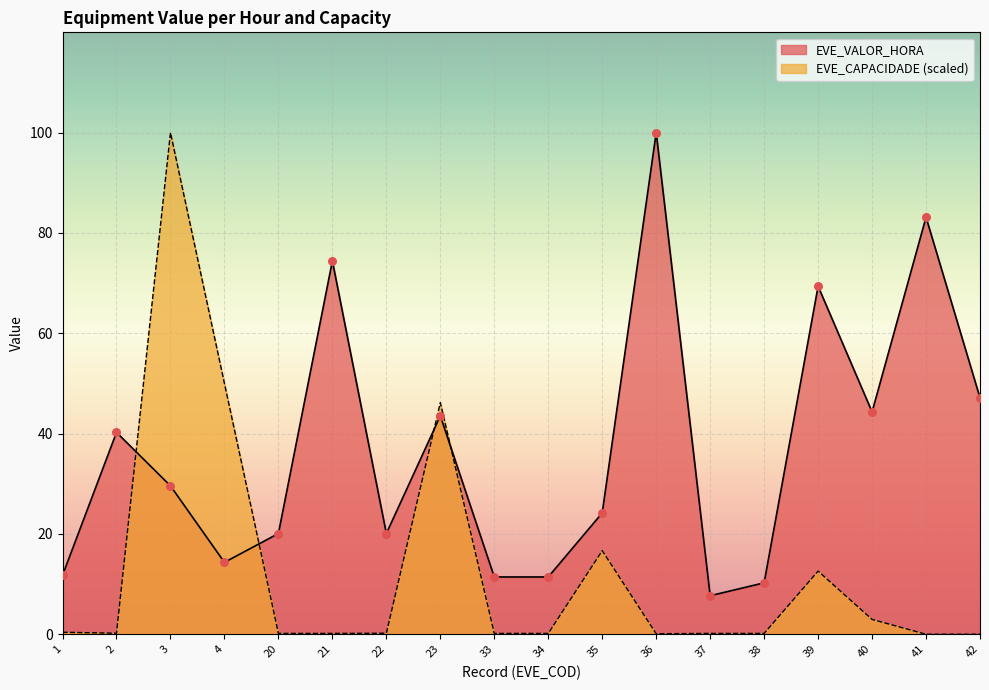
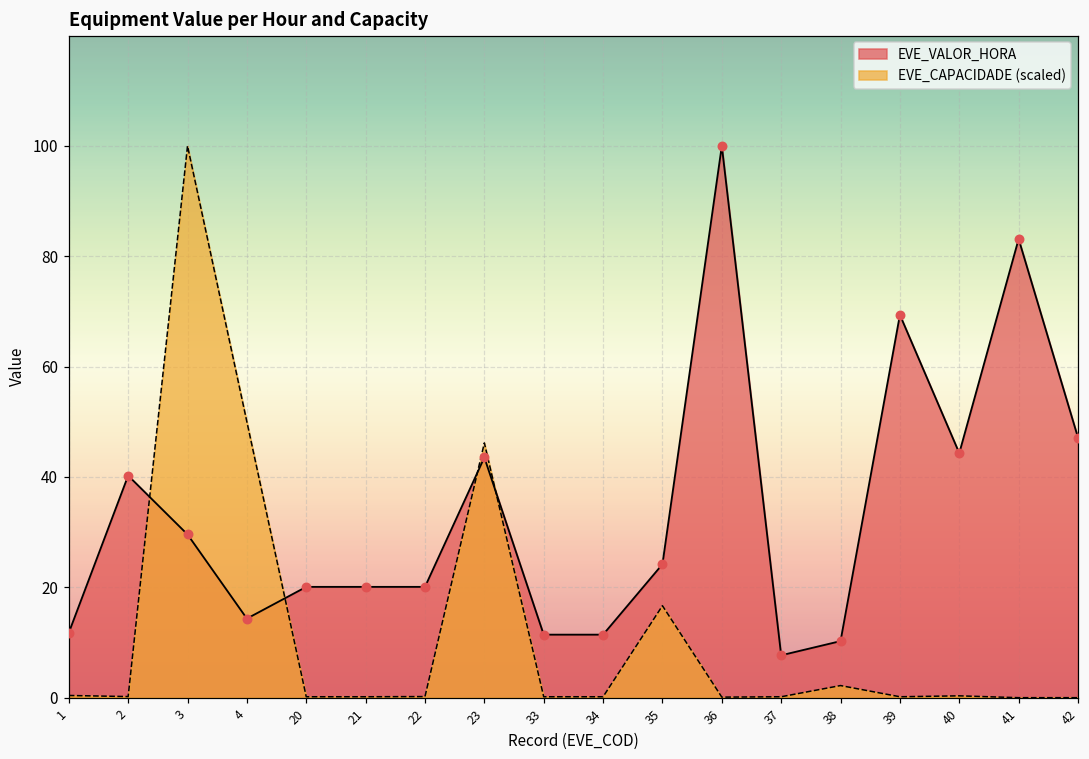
EVE_VALOR_HORA, 21: 74 -> 20
EVE_CAPACIDADE (scaled), 38: 0 -> 2
EVE_CAPACIDADE (scaled), 39: 13 -> 0
EVE_CAPACIDADE (scaled), 40: 3 -> 0
